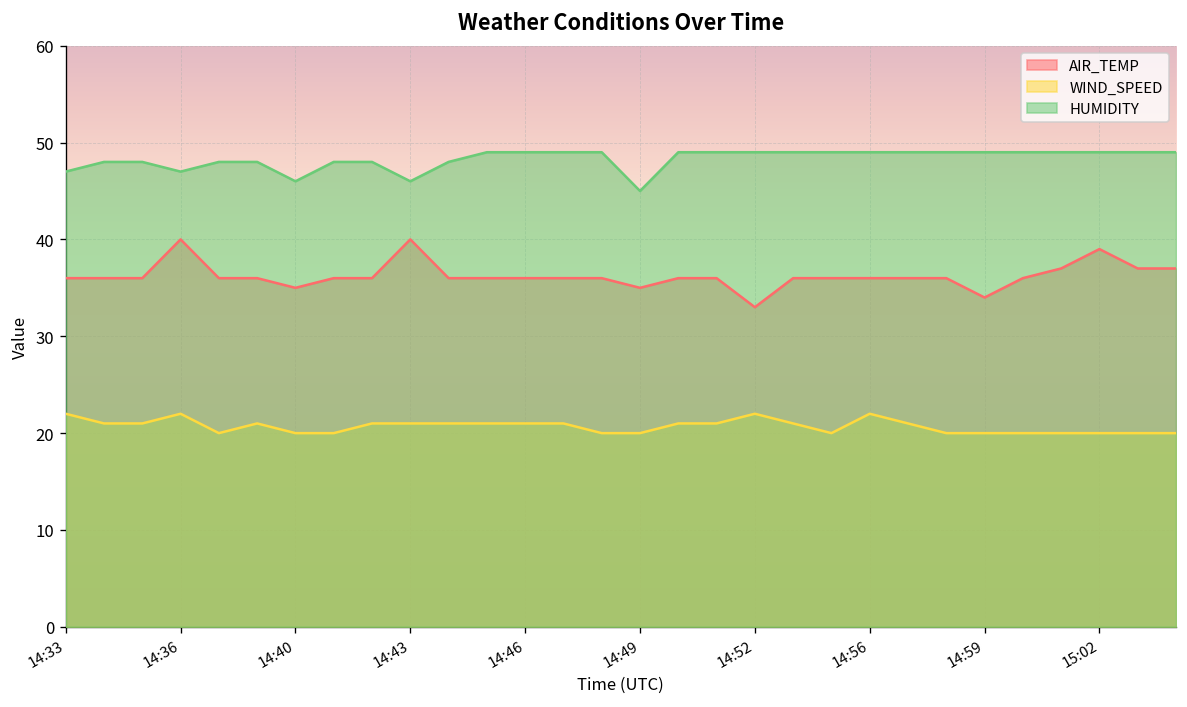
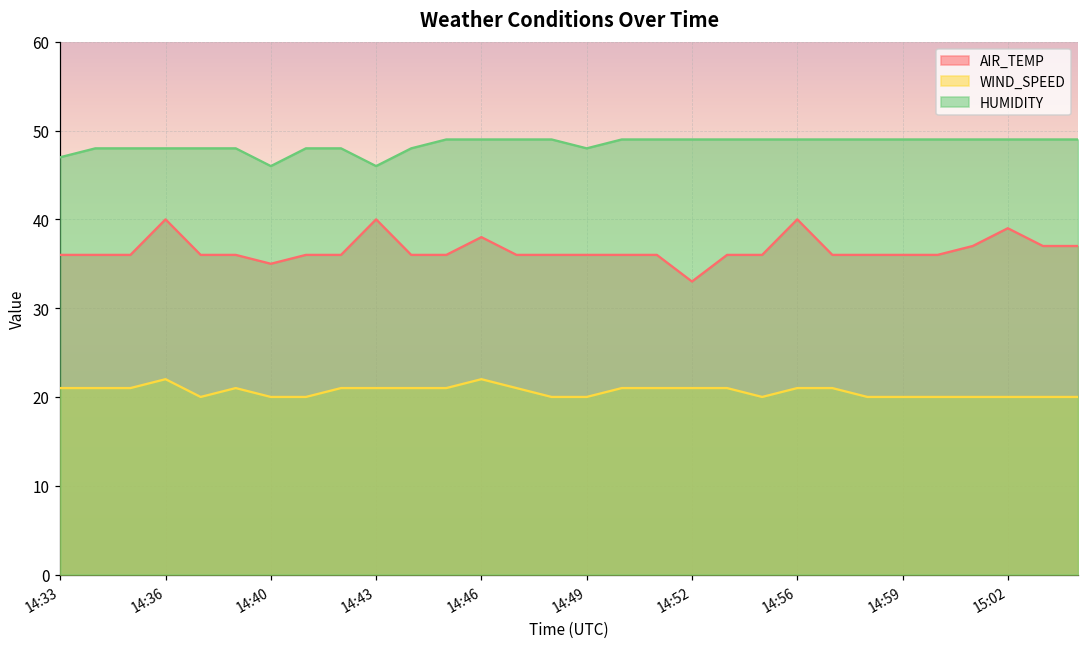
WIND_SPEED, 14:33: 22 -> 21
HUMIDITY, 14:36: 47 -> 48
AIR_TEMP, 14:46: 36 -> 38
WIND_SPEED, 14:46: 21 -> 22
AIR_TEMP, 14:49: 35 -> 36
HUMIDITY, 14:49: 45 -> 48
WIND_SPEED, 14:52: 22 -> 21
AIR_TEMP, 14:56: 36 -> 40
WIND_SPEED, 14:56: 22 -> 21
AIR_TEMP, 14:59: 34 -> 36
